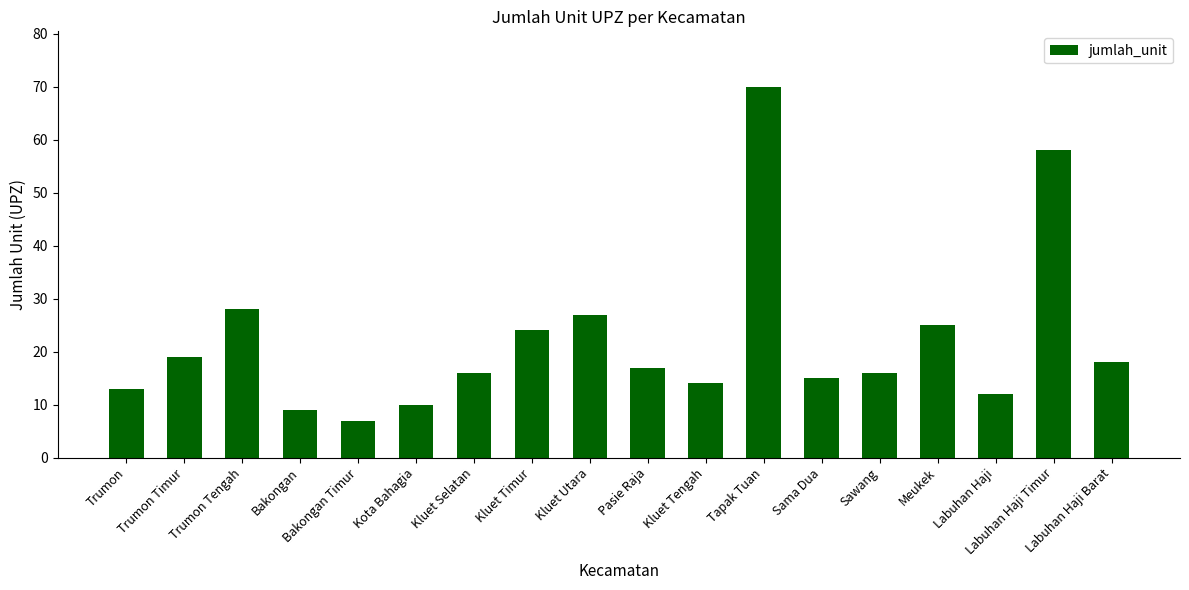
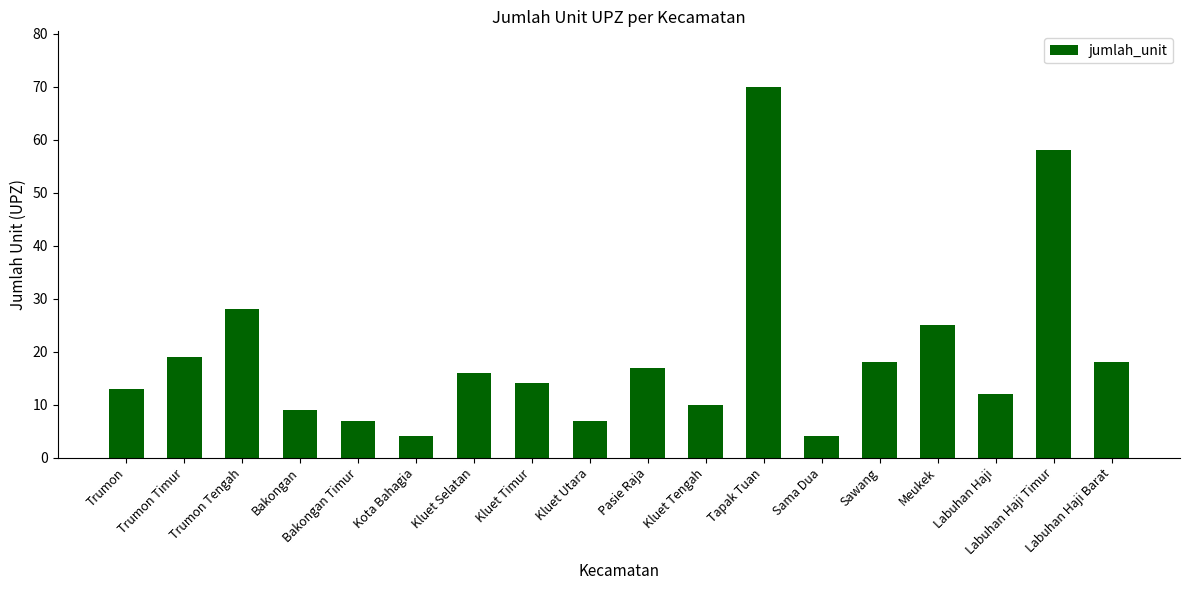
Kota Bahagia: 10 -> 4
Kluet Timur: 24 -> 14
Kluet Utara: 27 -> 7
Kluet Tengah: 14 -> 10
Sama Dua: 15 -> 4
Sawang: 16 -> 18
